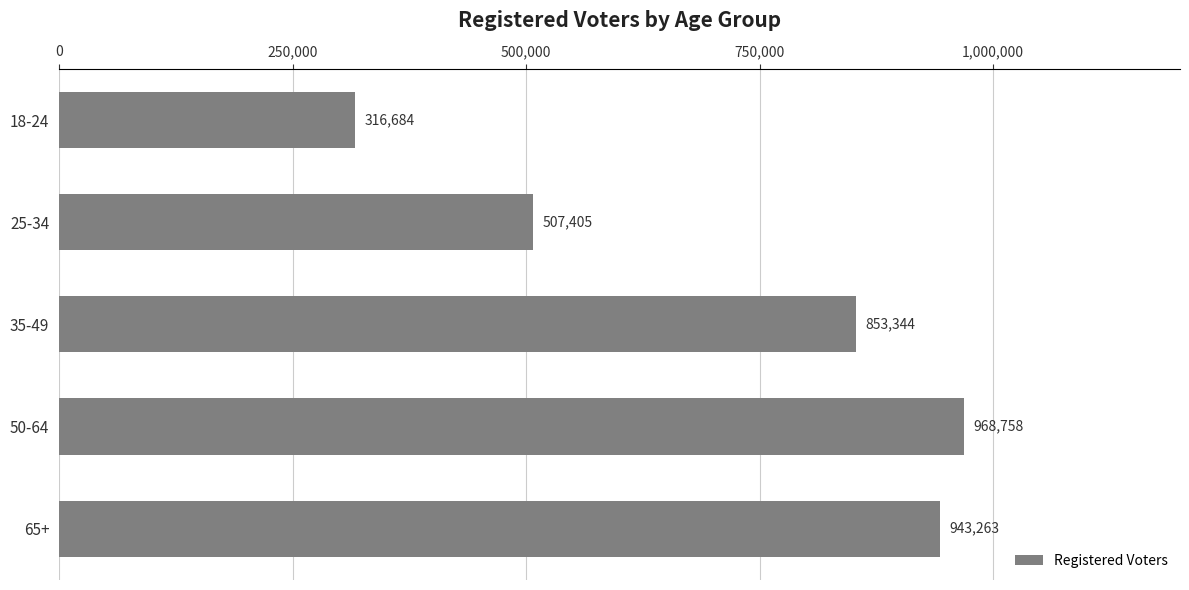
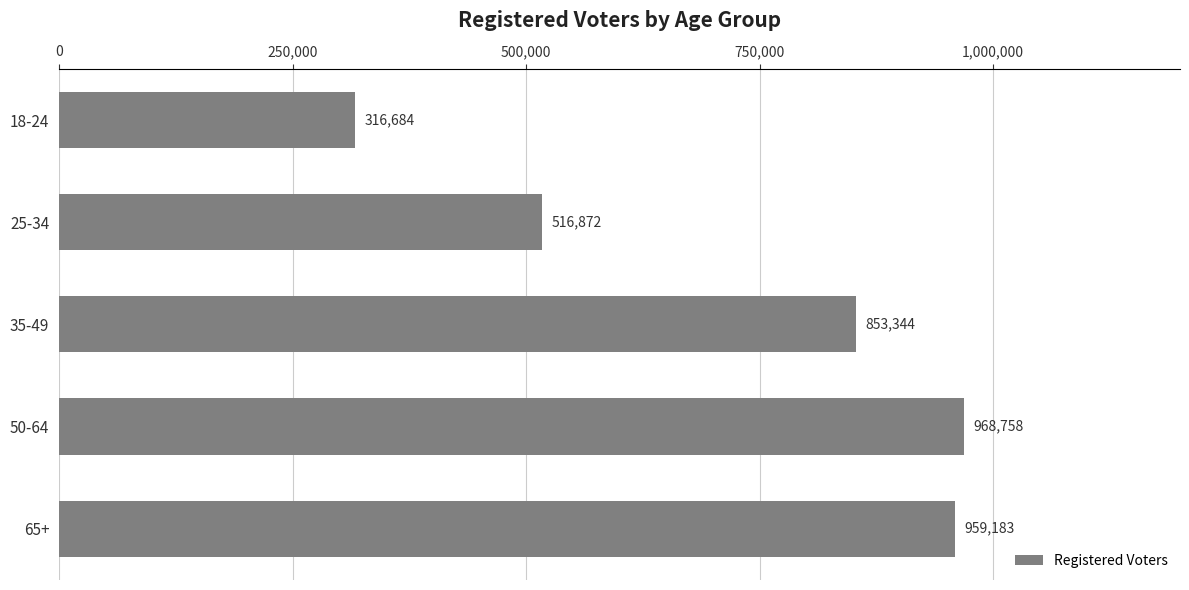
25-34: 507,405 -> 516,872
65+: 943,263 -> 959,183
